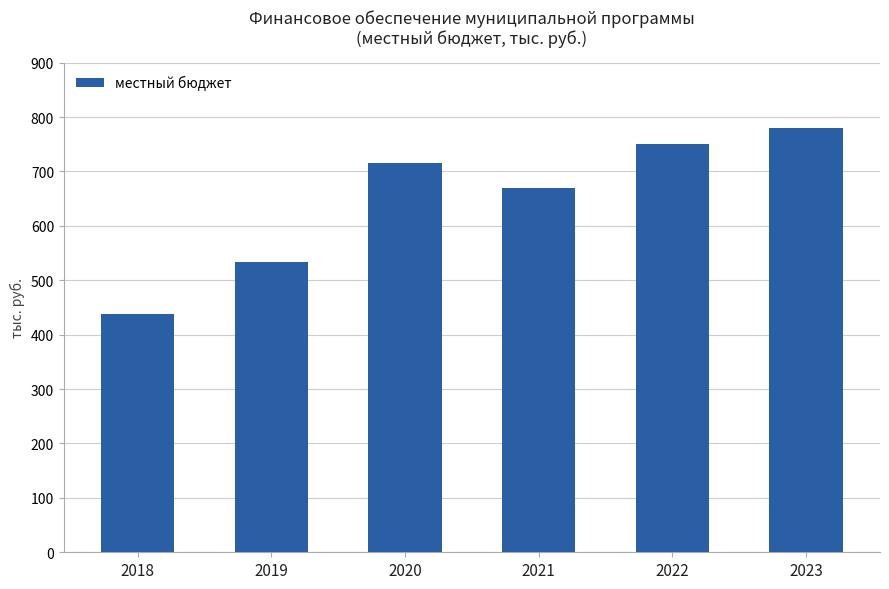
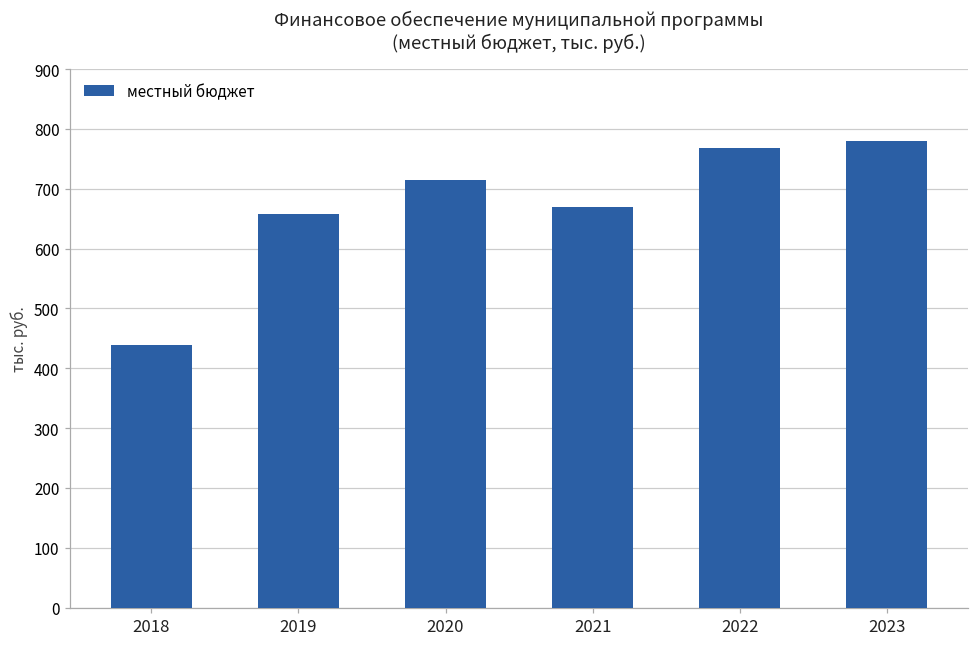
2019: 530 -> 660
2022: 750 -> 770
